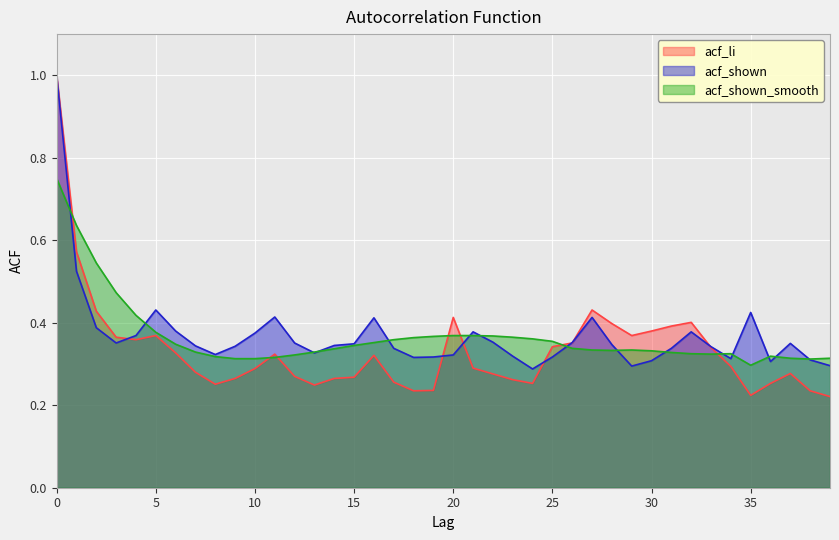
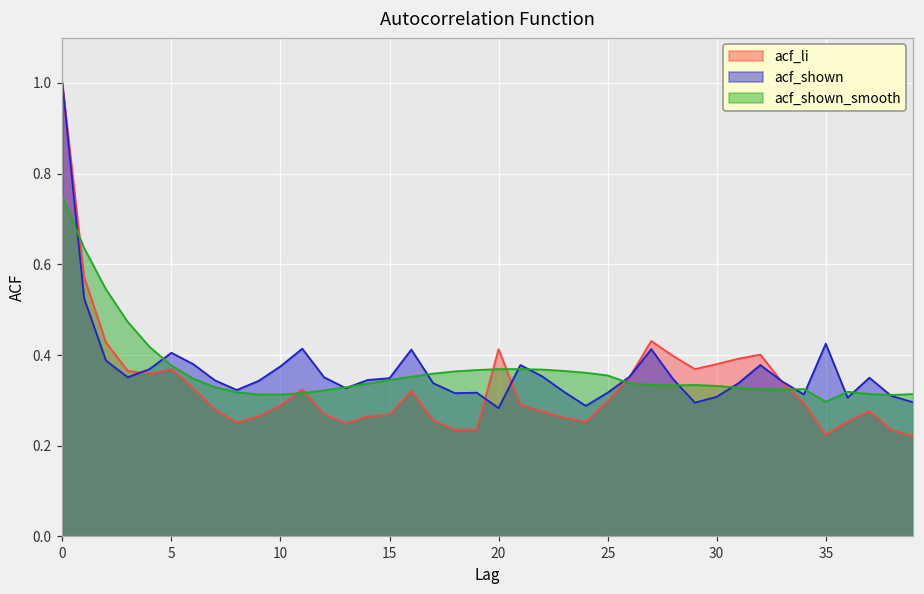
acf_shown, 5: 0.43 -> 0.41
acf_shown, 20: 0.32 -> 0.28
acf_li, 25: 0.34 -> 0.30
